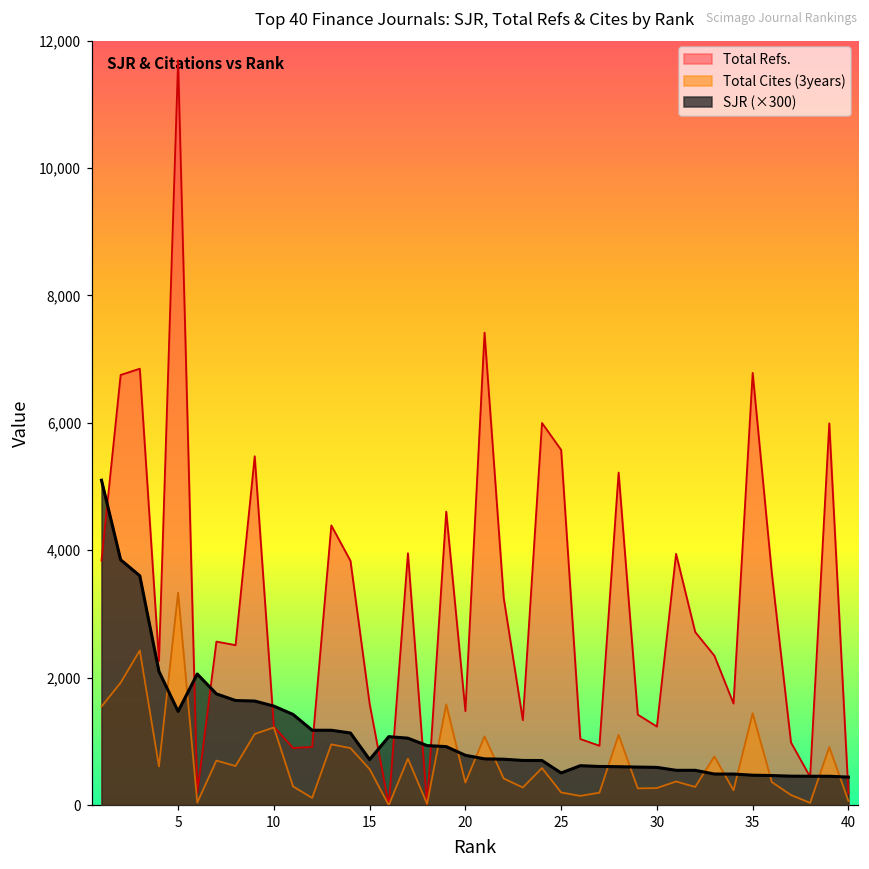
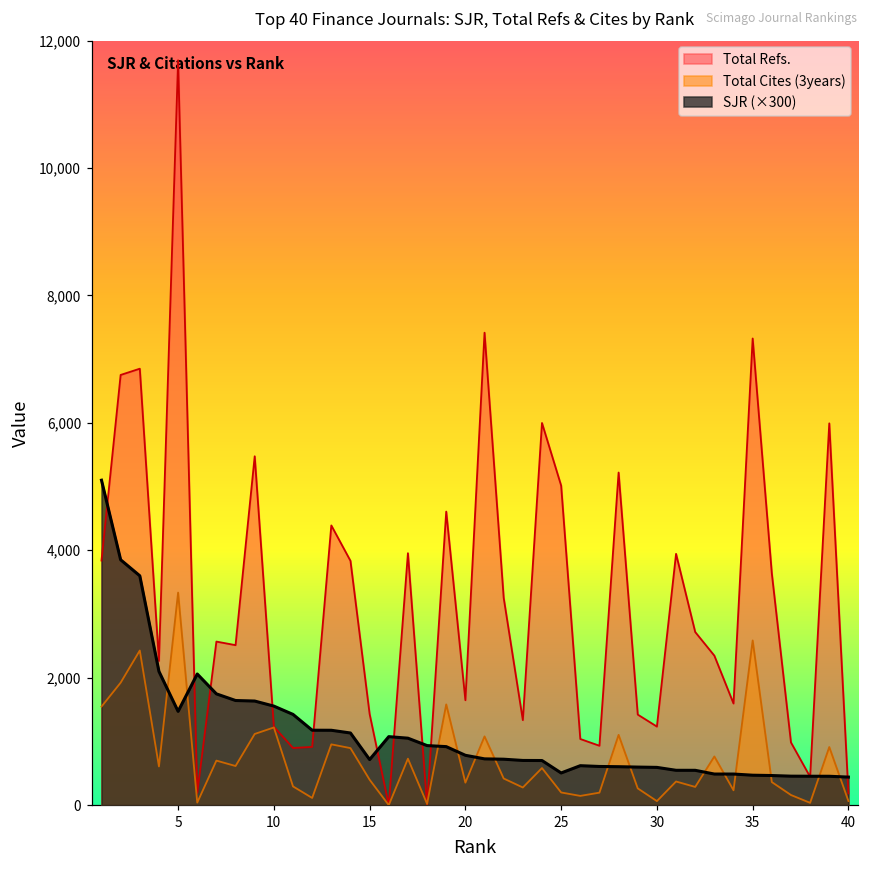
Total Refs., 15: 1,600 -> 1,400
Total Cites (3years), 15: 600 -> 400
Total Refs., 20: 1,500 -> 1,600
Total Refs., 25: 5,600 -> 5,000
Total Cites (3years), 30: 300 -> 100
Total Refs., 35: 6,800 -> 7,300
Total Cites (3years), 35: 1,400 -> 2,600
